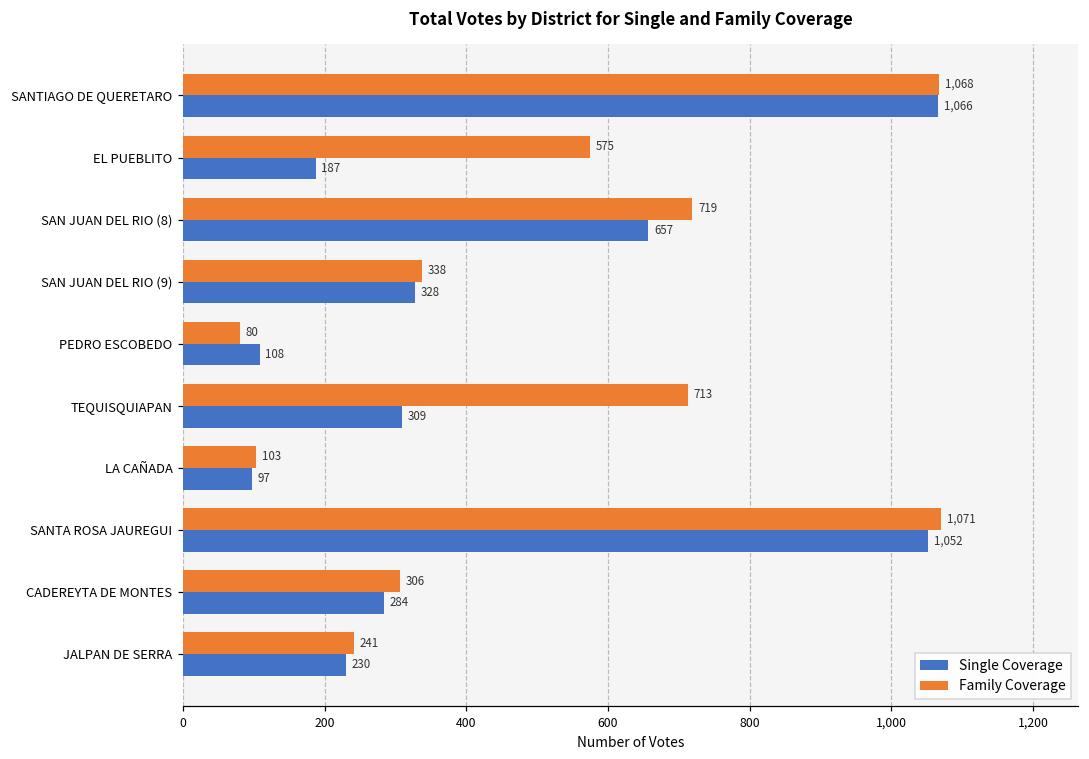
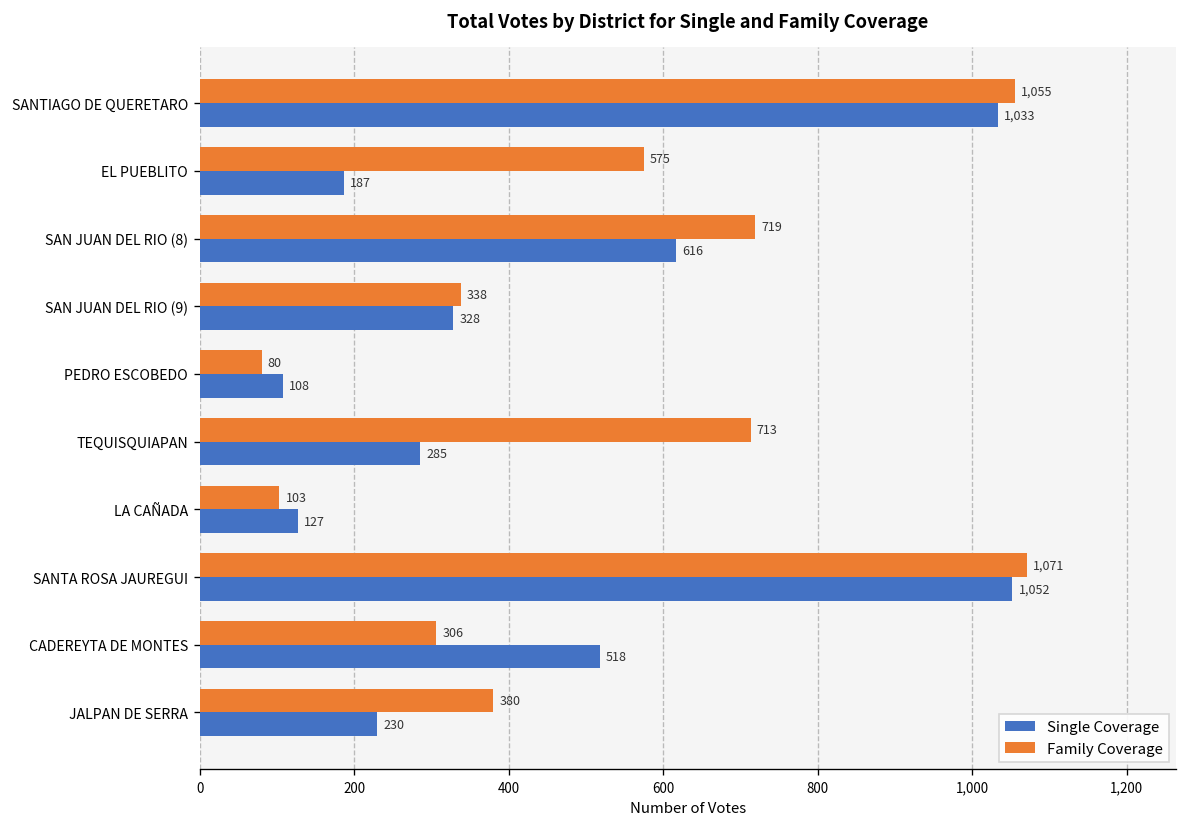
Family Coverage, SANTIAGO DE QUERETARO: 1,068 -> 1,055
Single Coverage, SANTIAGO DE QUERETARO: 1,066 -> 1,033
Single Coverage, SAN JUAN DEL RIO (8): 657 -> 616
Single Coverage, TEQUISQUIAPAN: 309 -> 285
Single Coverage, LA CAÑADA: 97 -> 127
Single Coverage, CADEREYTA DE MONTES: 284 -> 518
Family Coverage, JALPAN DE SERRA: 241 -> 380
